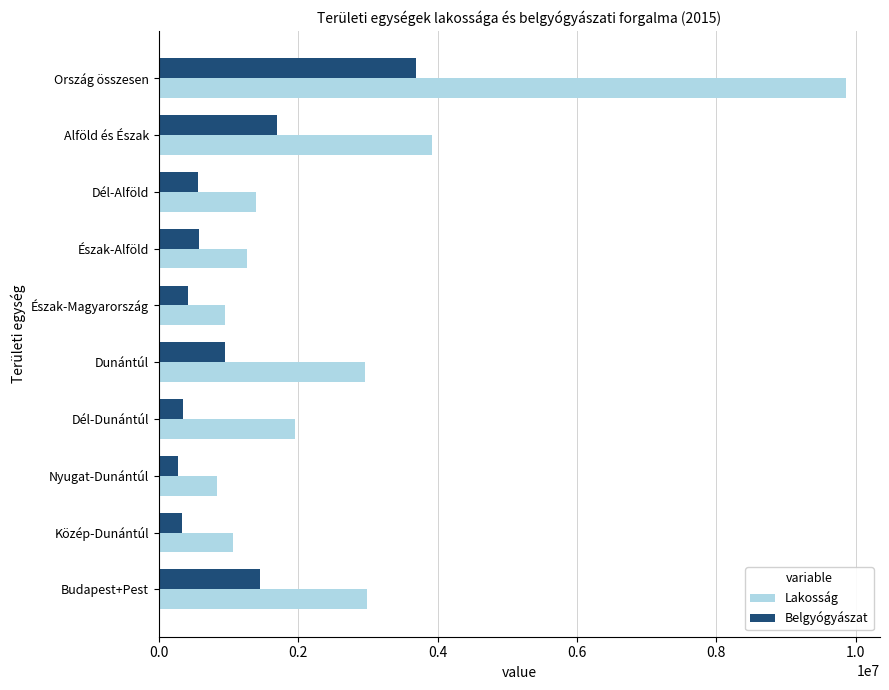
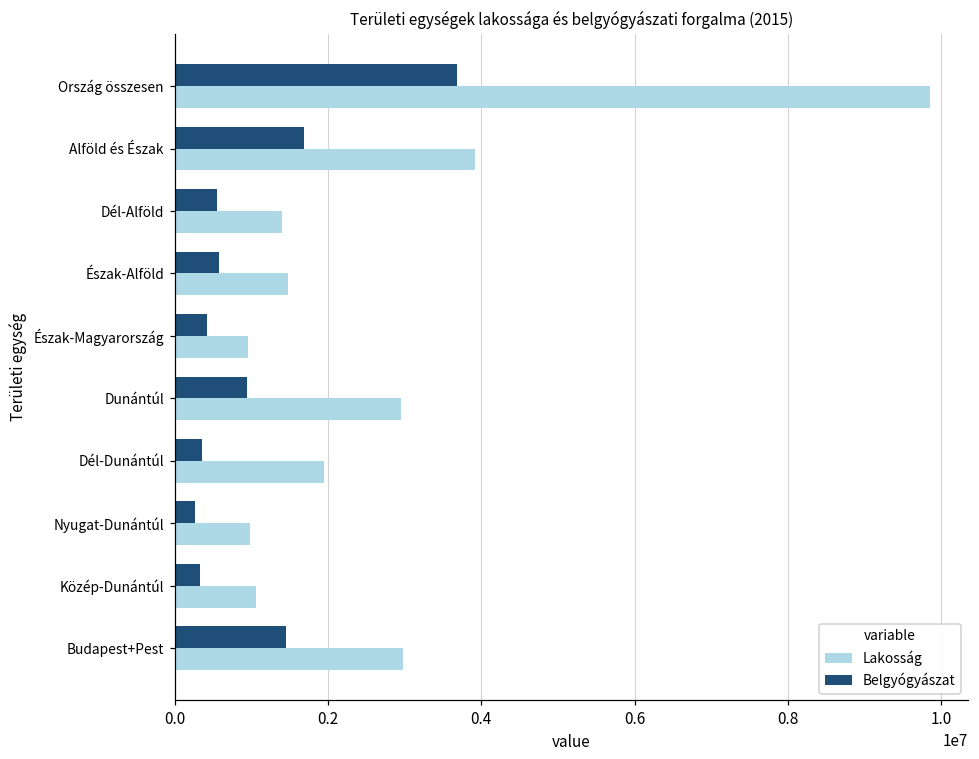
Lakosság, Észak-Alföld: 1300000 -> 1500000
Lakosság, Nyugat-Dunántúl: 800000 -> 1000000
